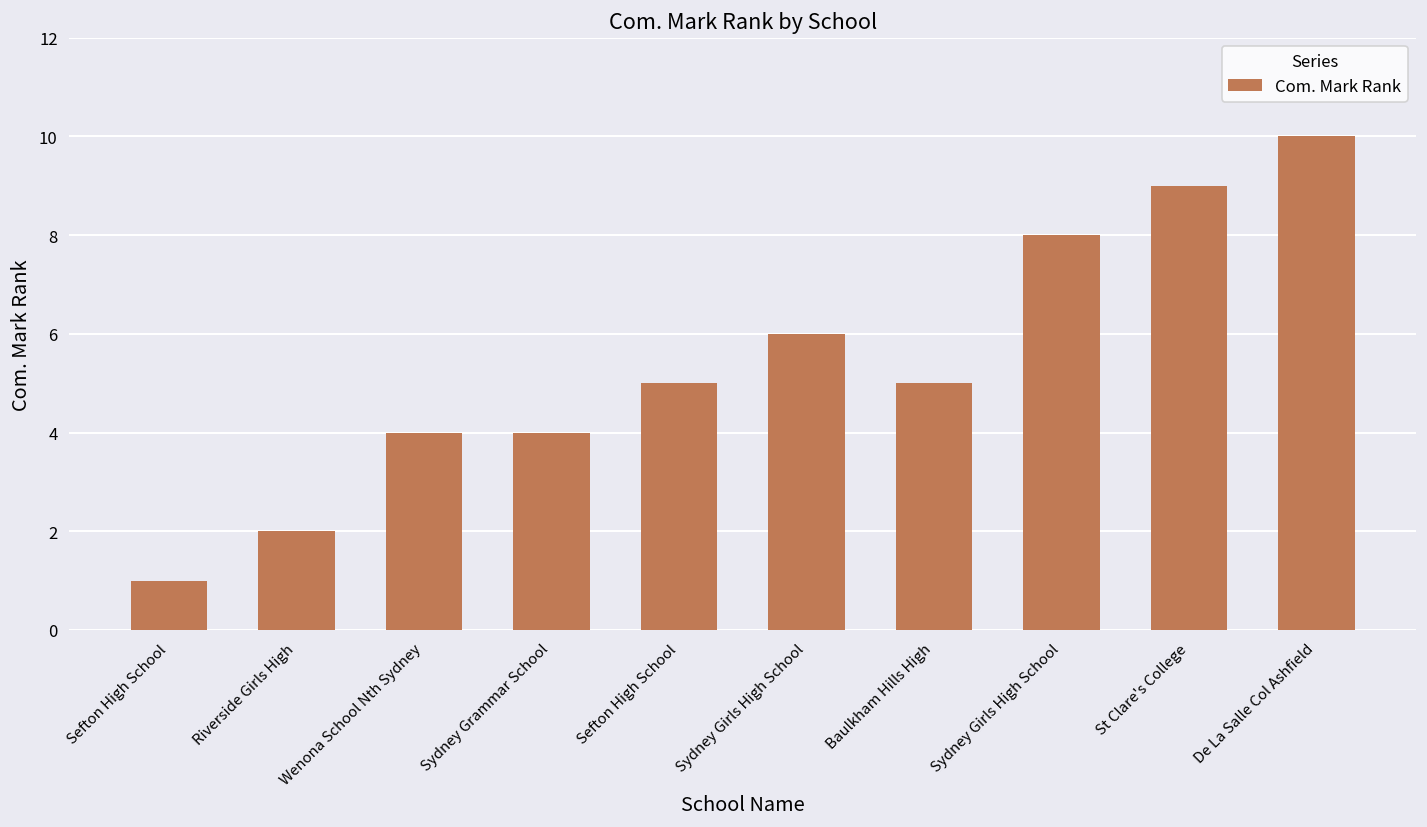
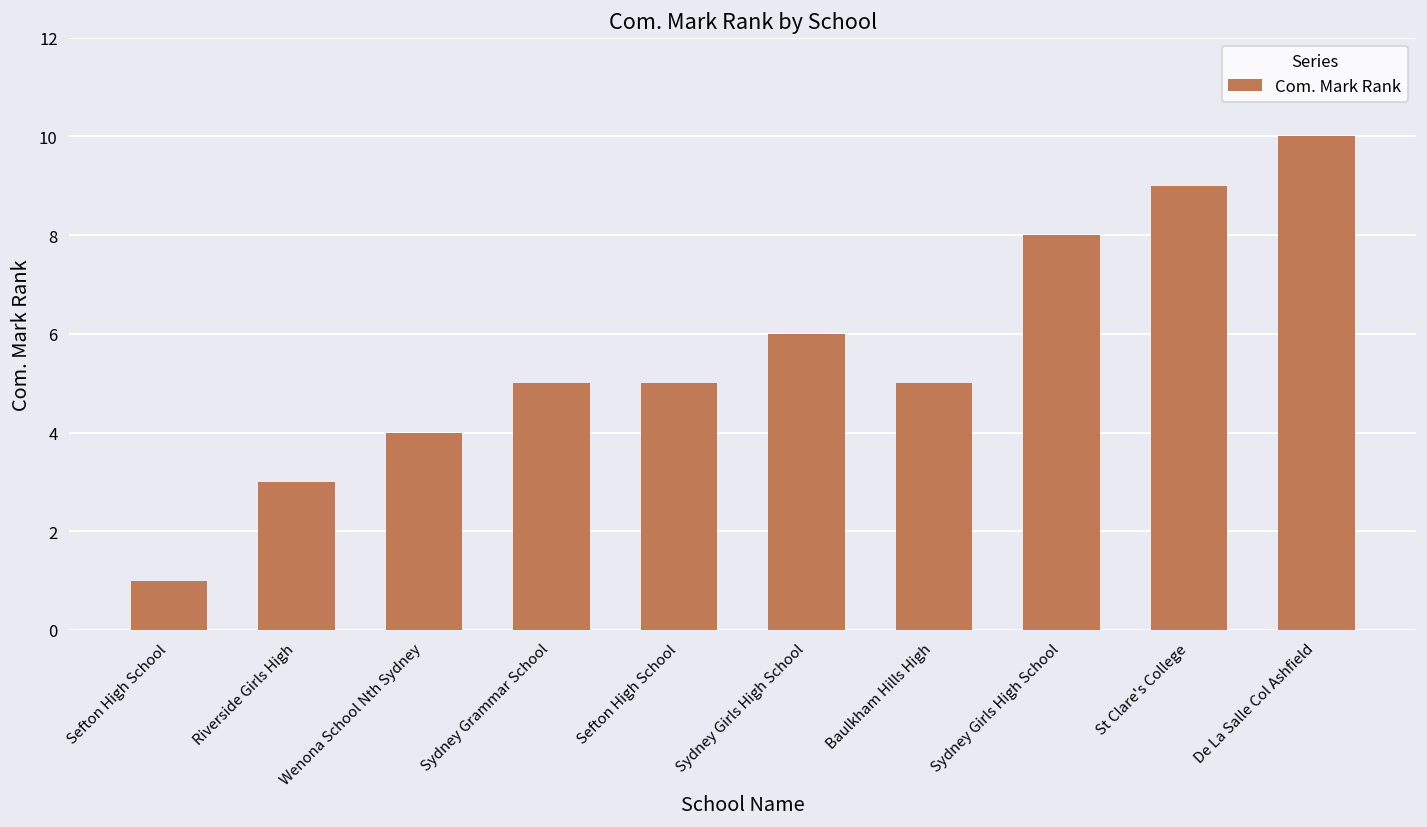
Riverside Girls High: 2 -> 3
Sydney Grammar School: 4 -> 5
